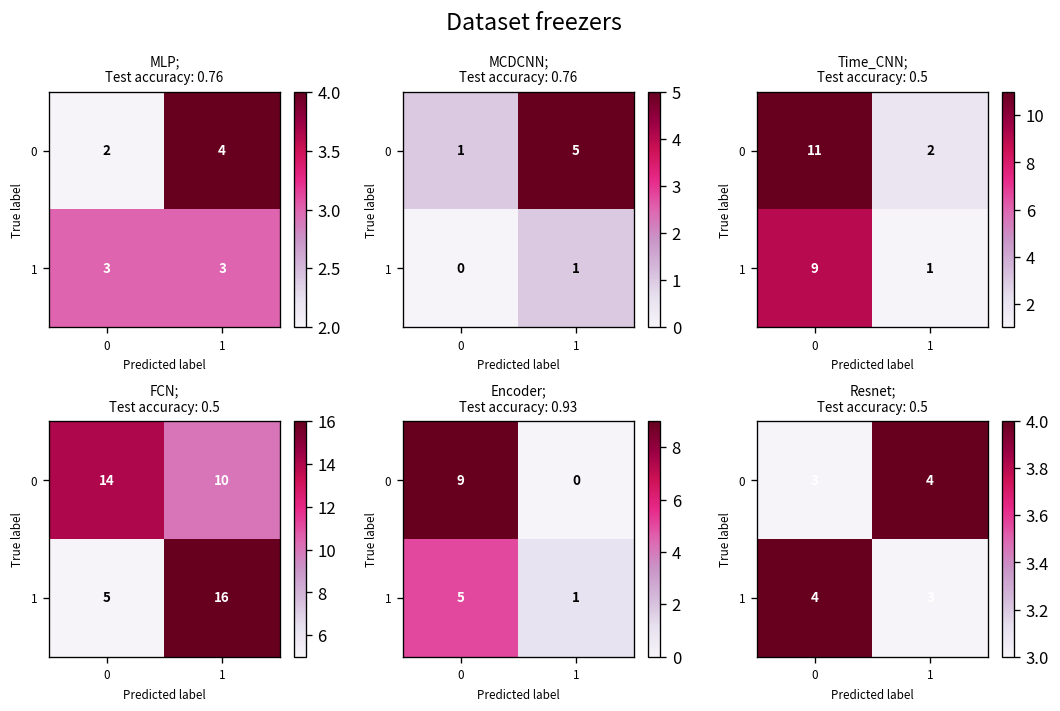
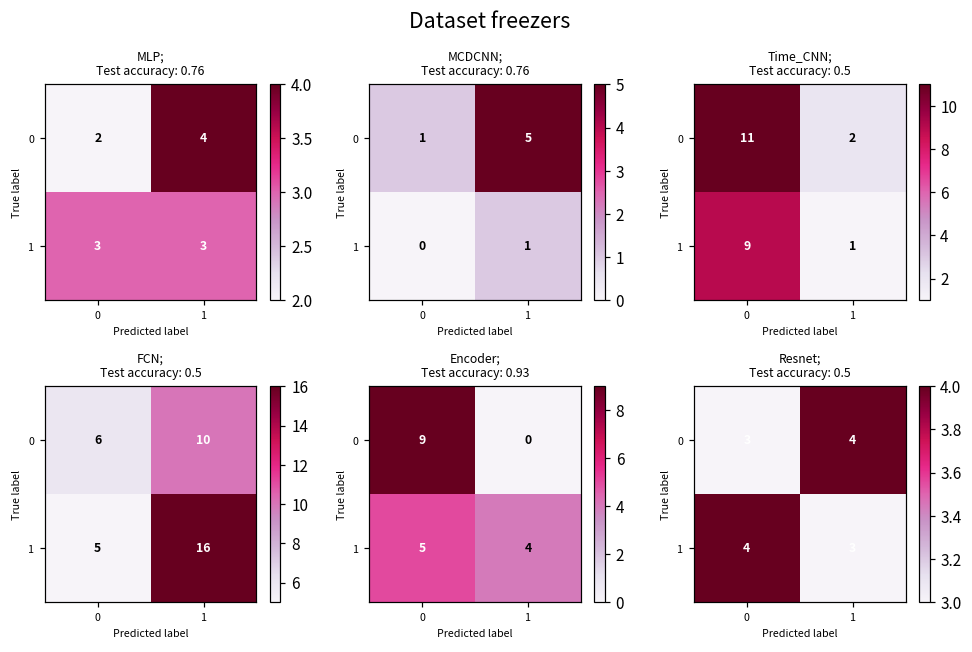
FCN; Test accuracy: 0.5, 0, 0: 14 -> 6
Encoder; Test accuracy: 0.93, 1, 1: 1 -> 4
